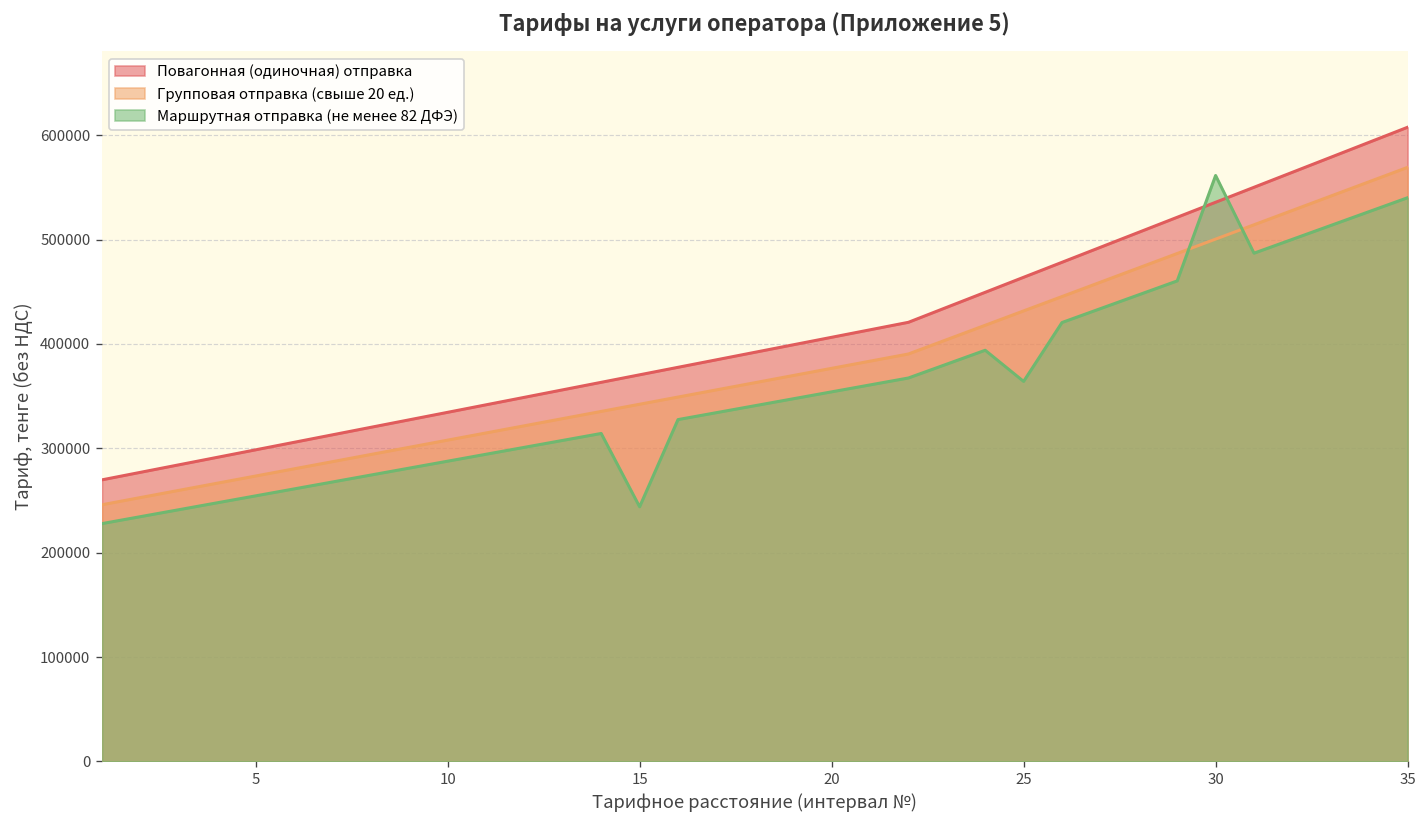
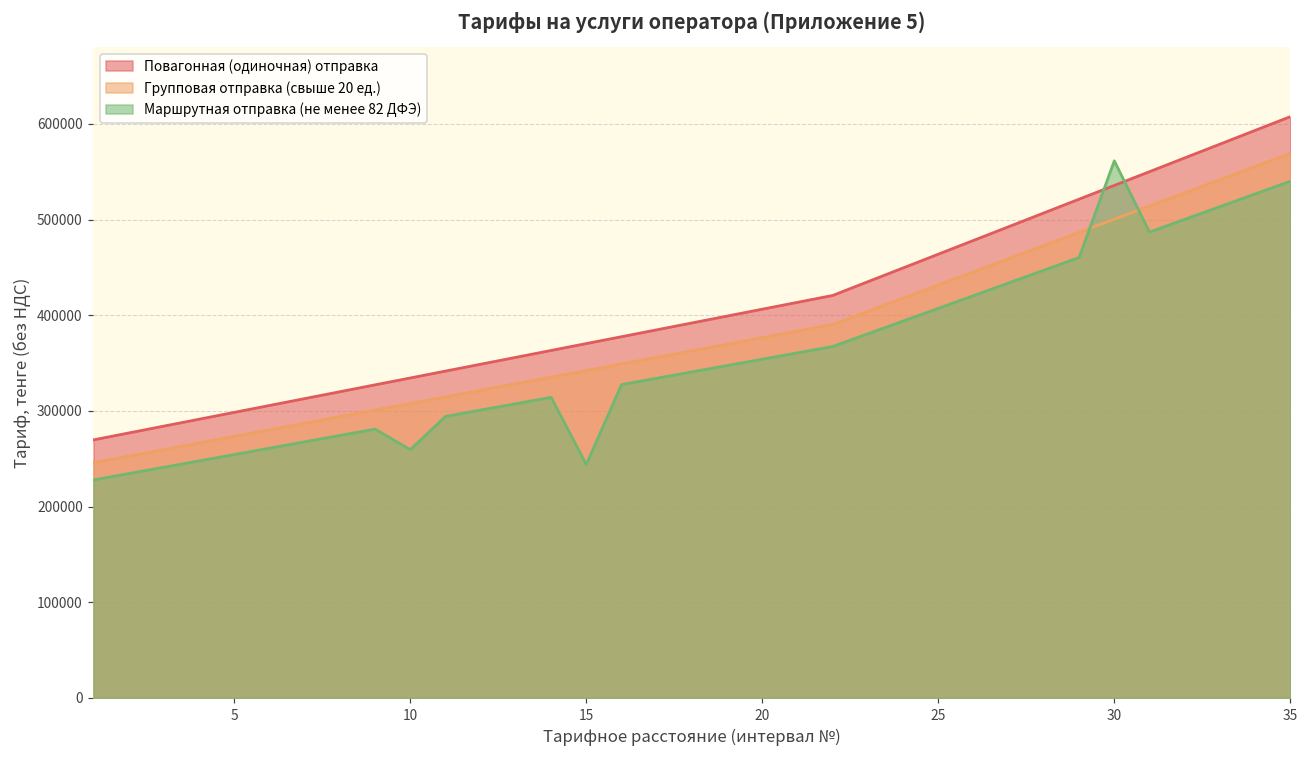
Маршрутная отправка (не менее 82 ДФЭ), 10: 290000 -> 260000
Маршрутная отправка (не менее 82 ДФЭ), 25: 360000 -> 410000
